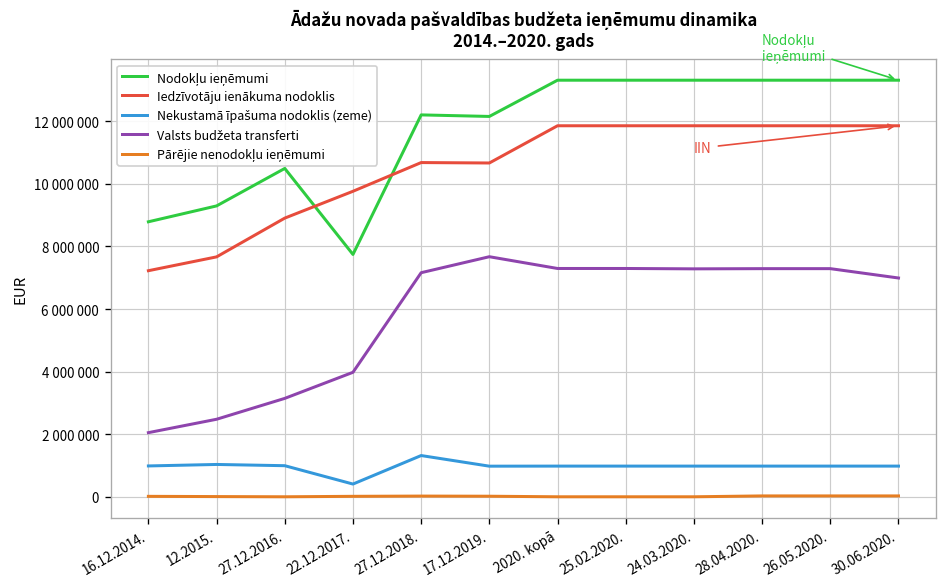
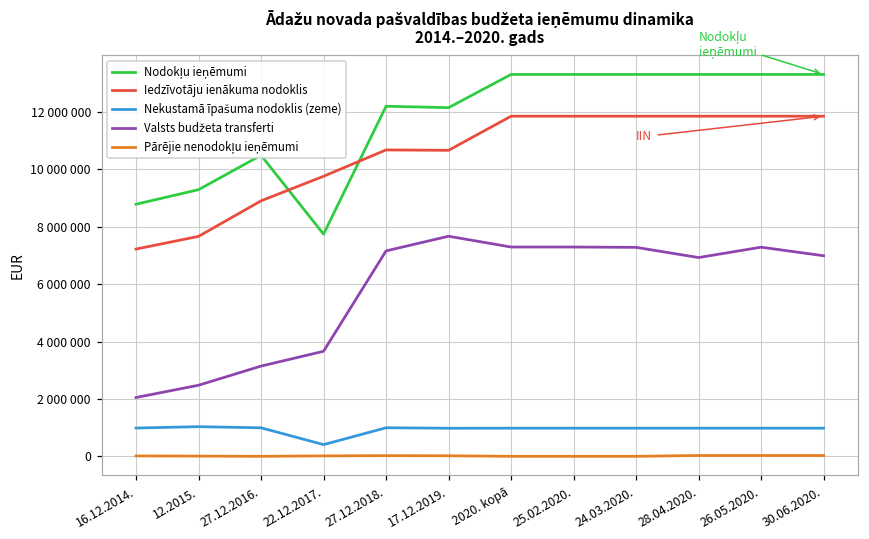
Valsts budžeta transferti, 22.12.2017.: 4000000 -> 3700000
Nekustamā īpašuma nodoklis (zeme), 27.12.2018.: 1300000 -> 1000000
Valsts budžeta transferti, 28.04.2020.: 7300000 -> 6900000
